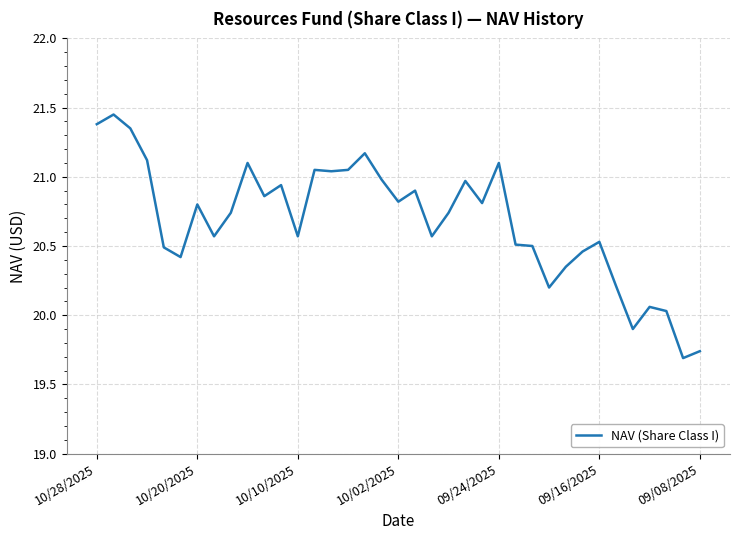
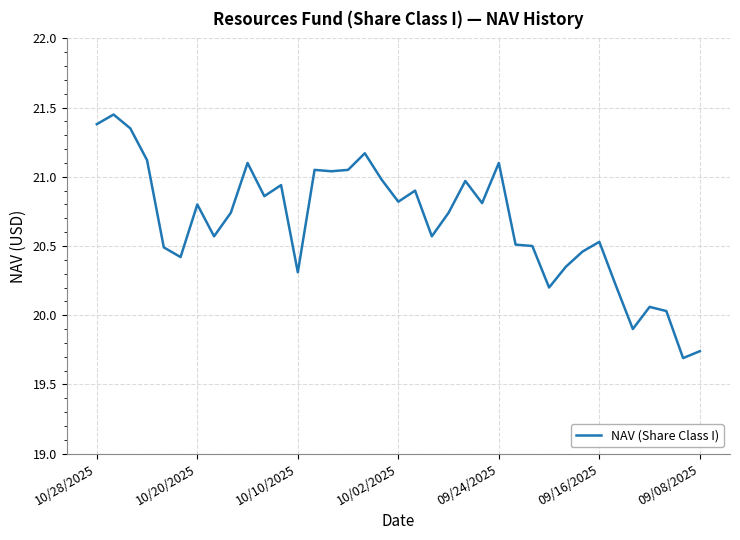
10/10/2025: 20.57 -> 20.31
